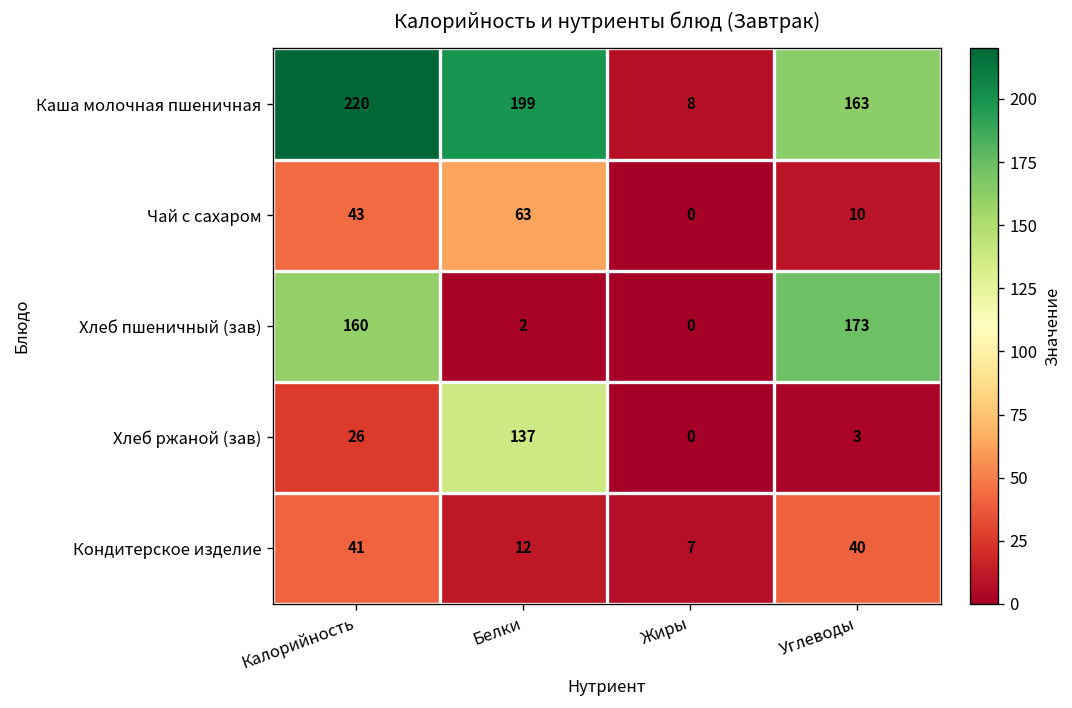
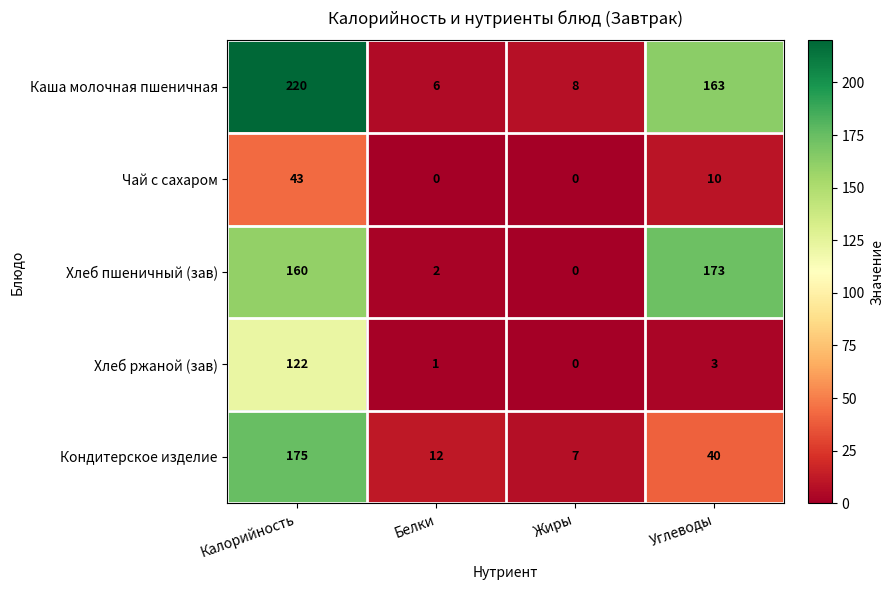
Каша молочная пшеничная, Белки: 199 -> 6
Чай с сахаром, Белки: 63 -> 0
Хлеб ржаной (зав), Калорийность: 26 -> 122
Хлеб ржаной (зав), Белки: 137 -> 1
Кондитерское изделие, Калорийность: 41 -> 175
